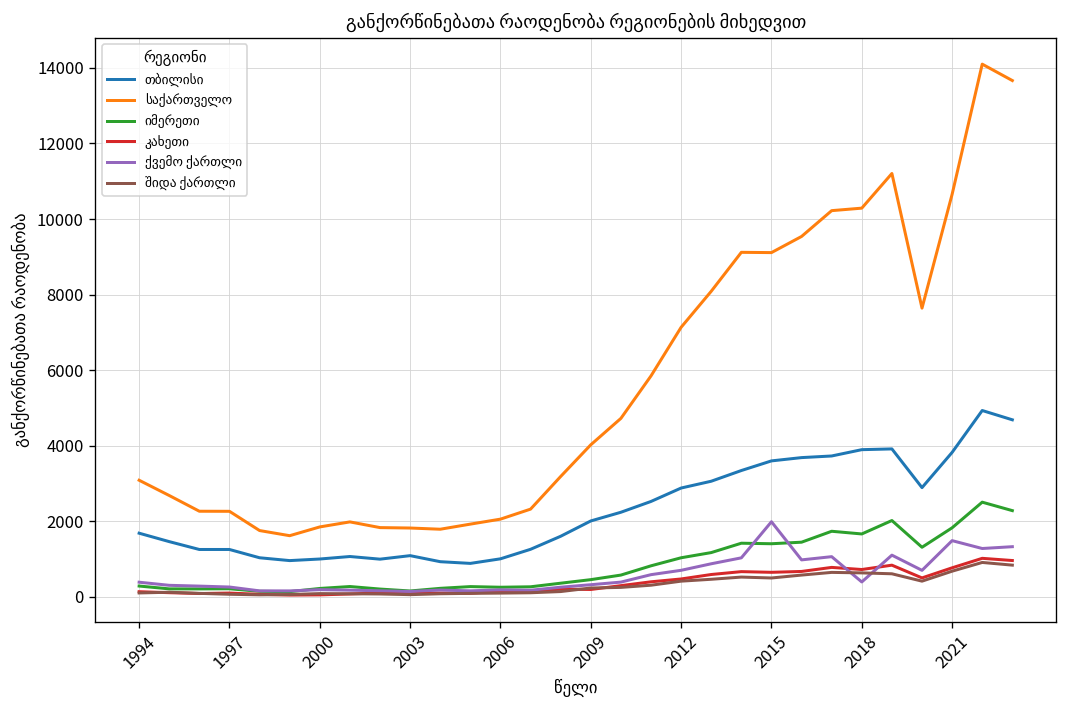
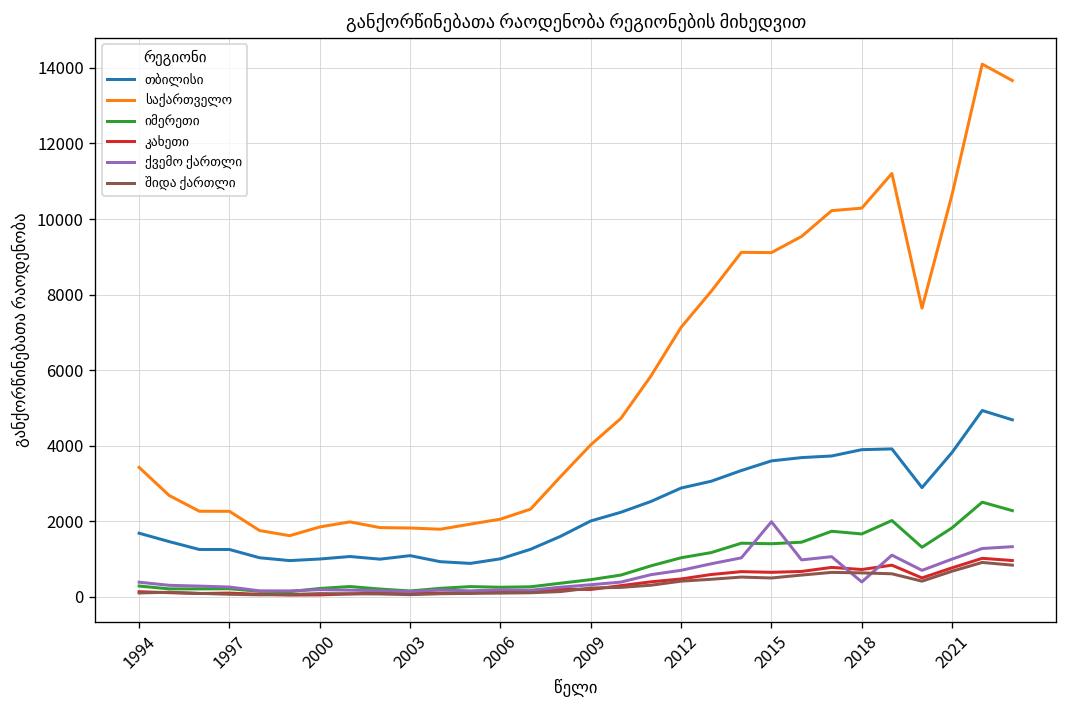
საქართველო, 1994: 3100 -> 3400
ქვემო ქართლი, 2021: 1500 -> 1000
